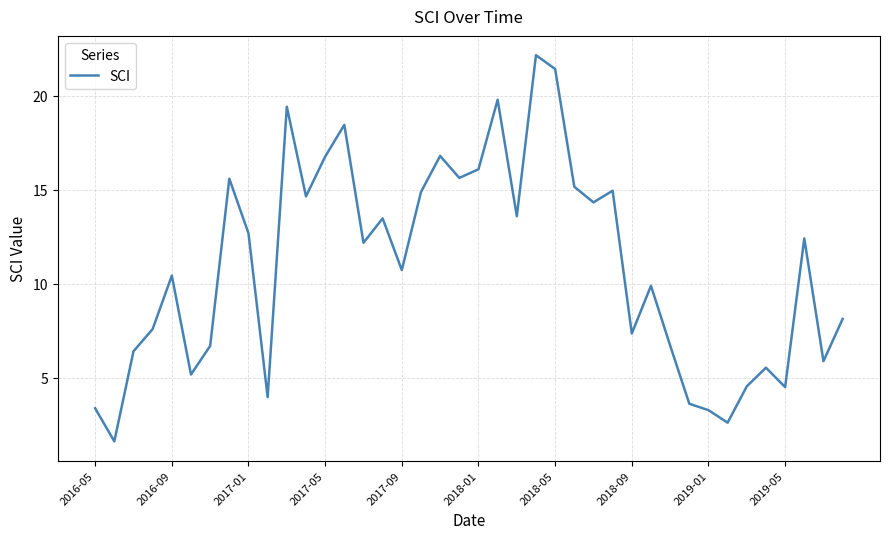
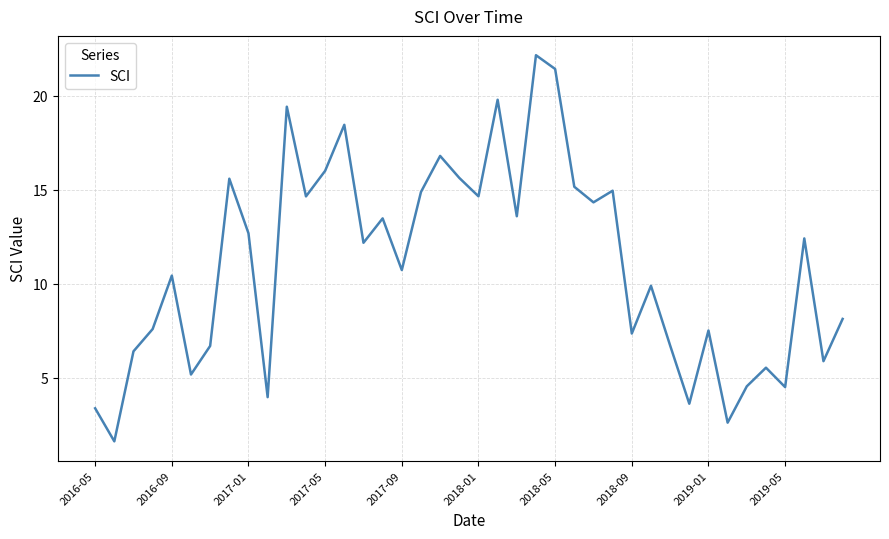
2017-05: 16.7 -> 16.0
2018-01: 16.1 -> 14.6
2019-01: 3.3 -> 7.5
